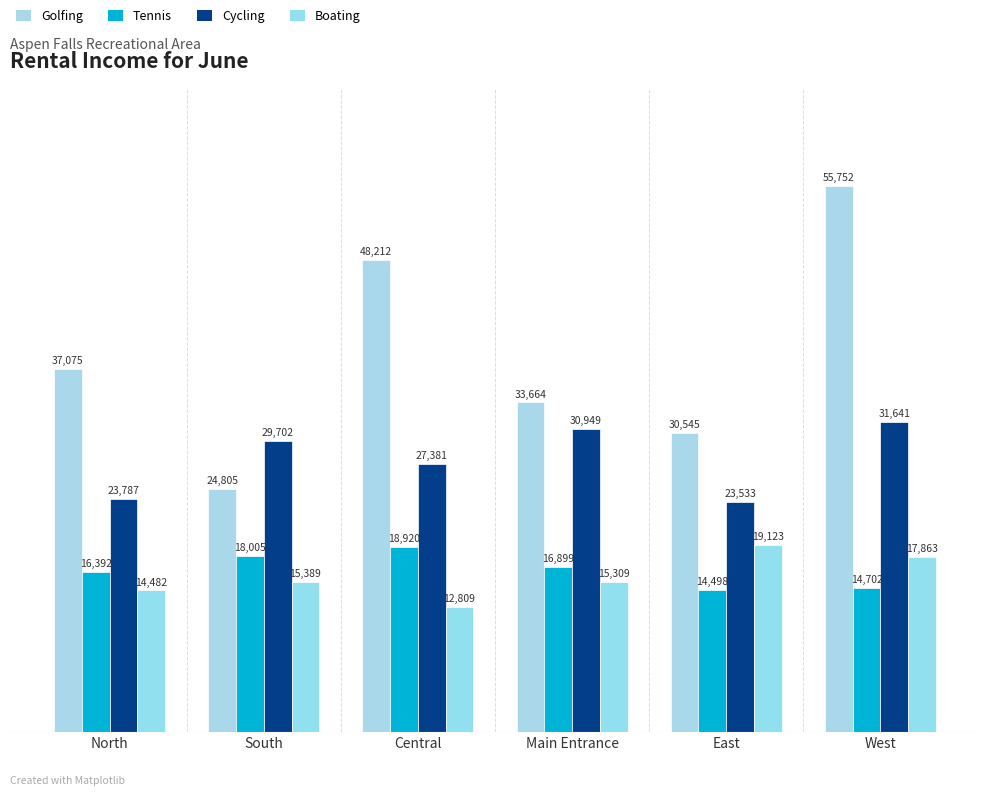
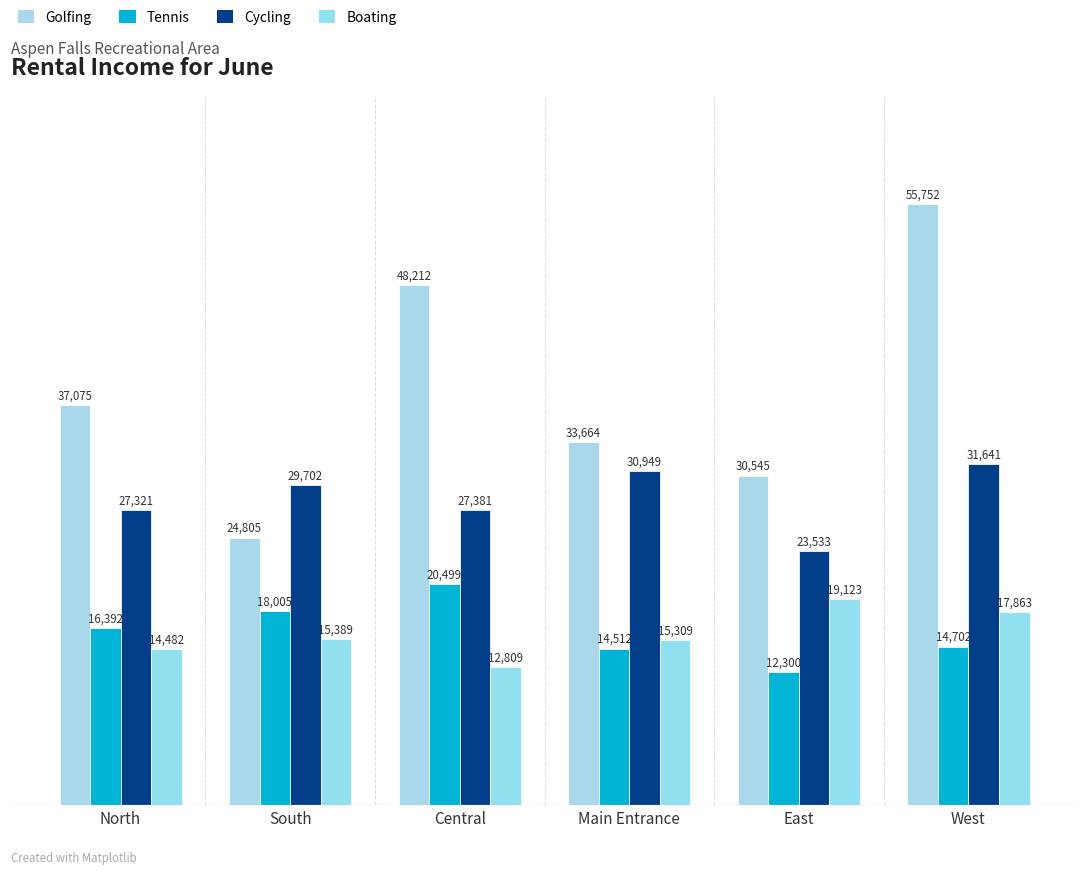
Cycling, North: 23,787 -> 27,321
Tennis, Central: 18,920 -> 20,499
Tennis, Main Entrance: 16,899 -> 14,512
Tennis, East: 14,498 -> 12,300
